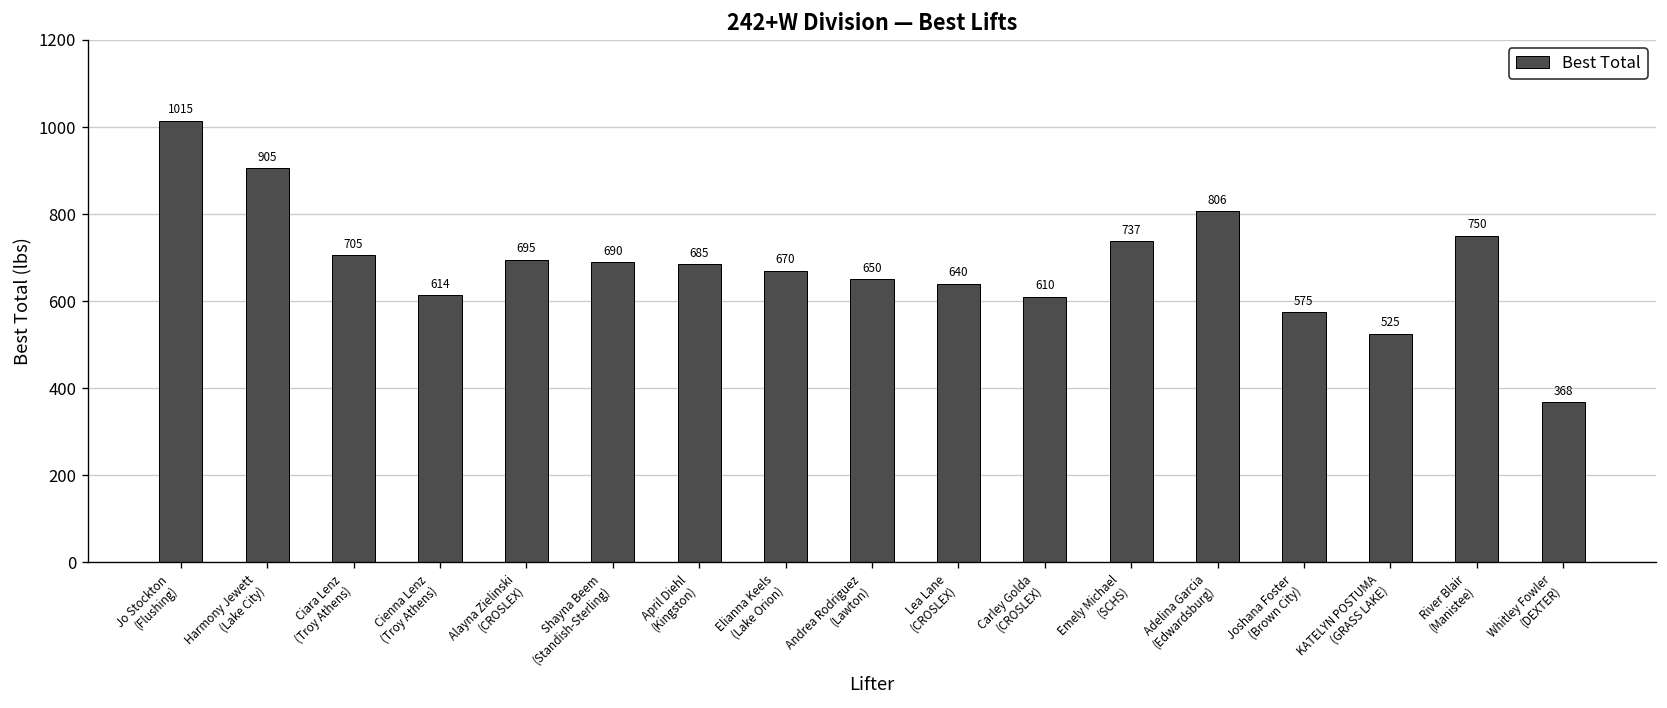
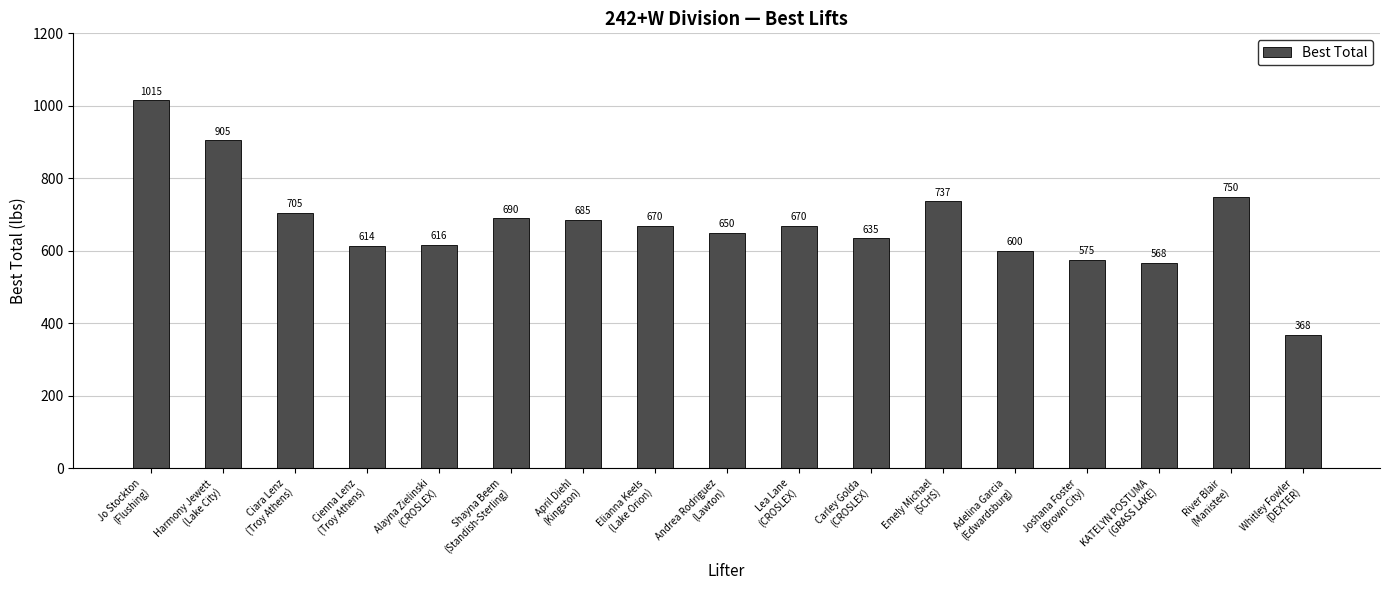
Alayna Zielinski (CROSLEX): 695 -> 616
Lea Lane (CROSLEX): 640 -> 670
Carley Golda (CROSLEX): 610 -> 635
Adelina Garcia (Edwardsburg): 806 -> 600
KATELYN POSTUMA (GRASS LAKE): 525 -> 568
